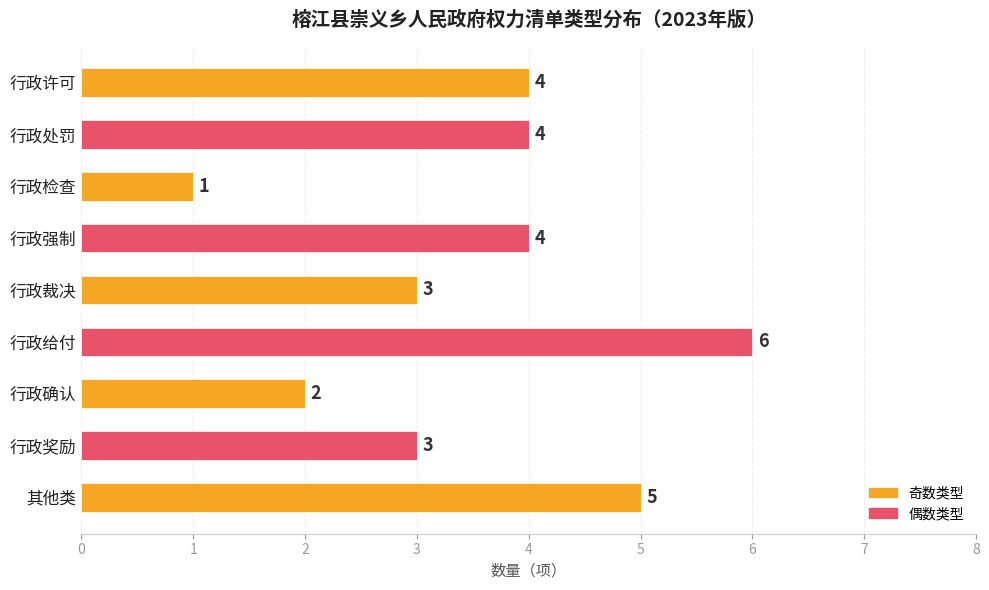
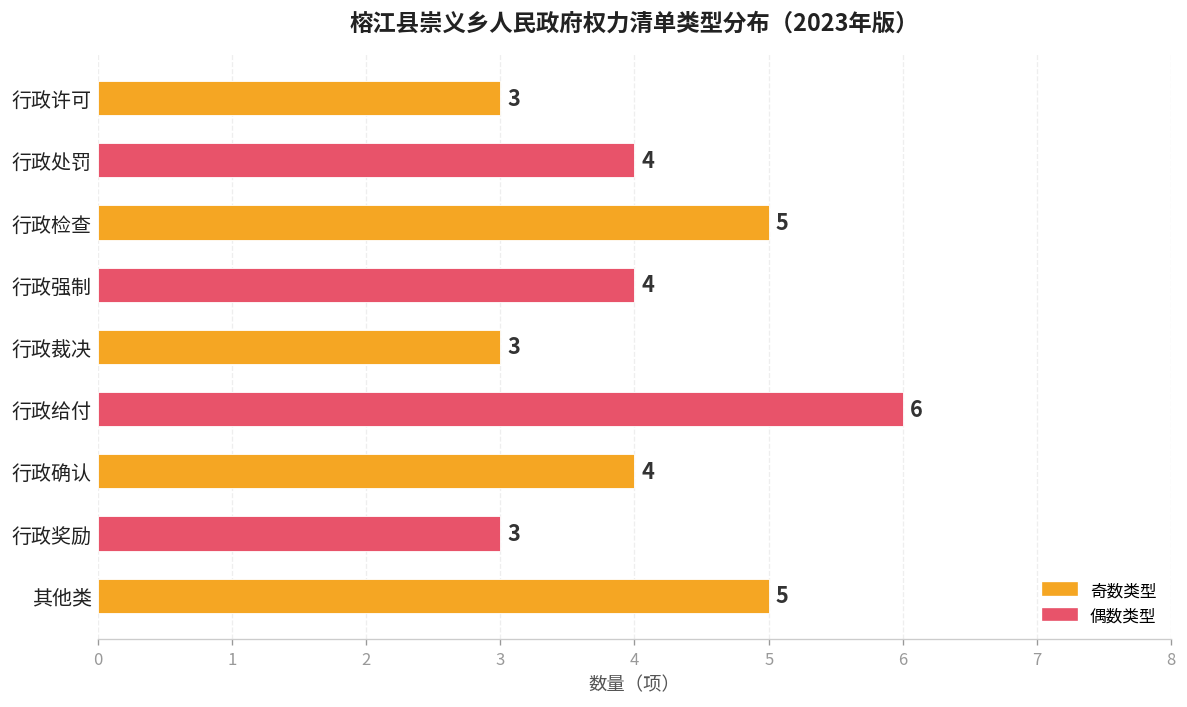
行政许可: 4 -> 3
行政检查: 1 -> 5
行政确认: 2 -> 4
